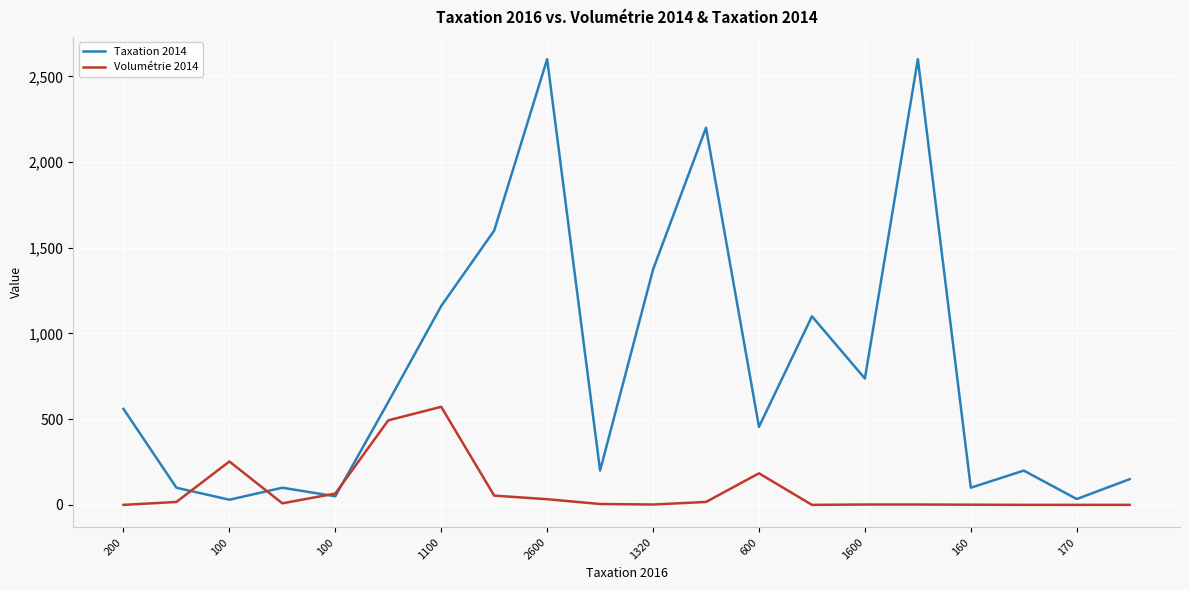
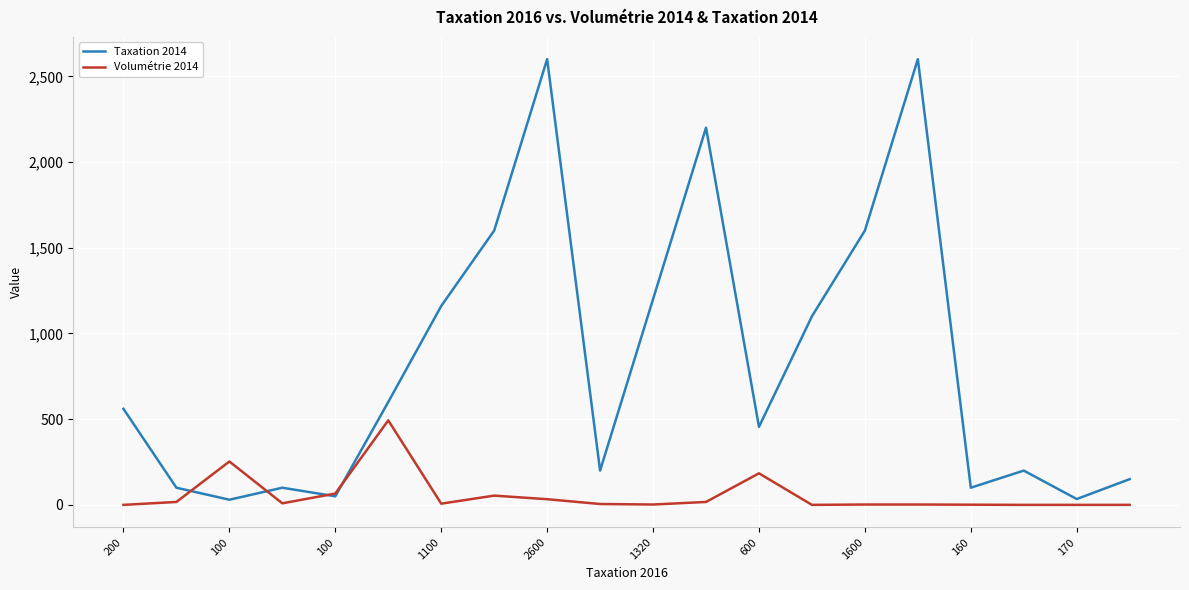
Volumétrie 2014, 1100: 570 -> 10
Taxation 2014, 1320: 1,370 -> 1,200
Taxation 2014, 1600: 740 -> 1,600
